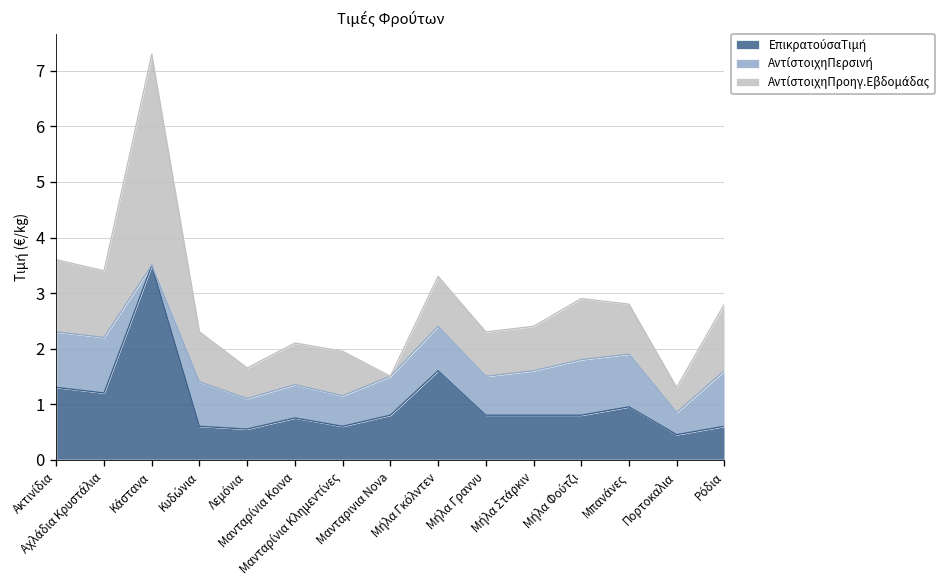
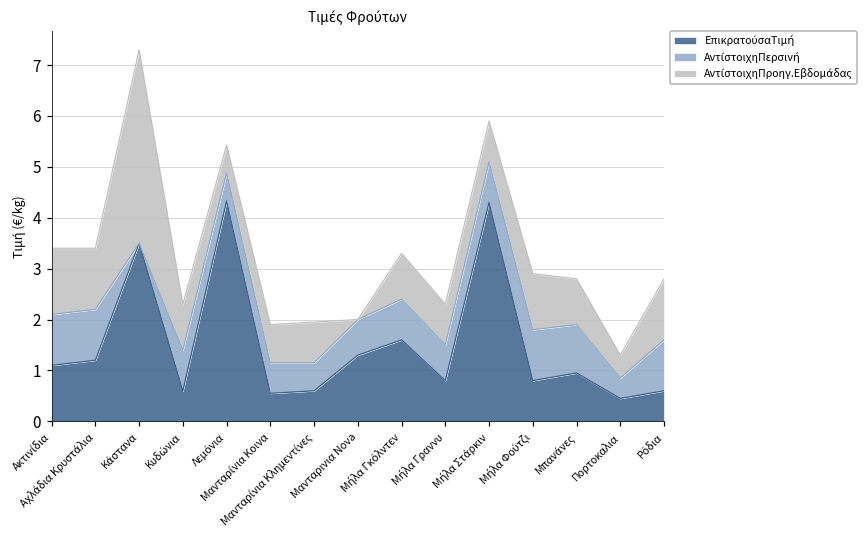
ΕπικρατούσαΤιμή, Ακτινίδια: 1.3 -> 1.1
ΕπικρατούσαΤιμή, Λεμόνια: 0.6 -> 4.3
ΕπικρατούσαΤιμή, Μανταρίνια Κοινα: 0.8 -> 0.6
ΕπικρατούσαΤιμή, Μανταρινια Nova: 0.8 -> 1.3
ΕπικρατούσαΤιμή, Μήλα Στάρκιν: 0.8 -> 4.3
